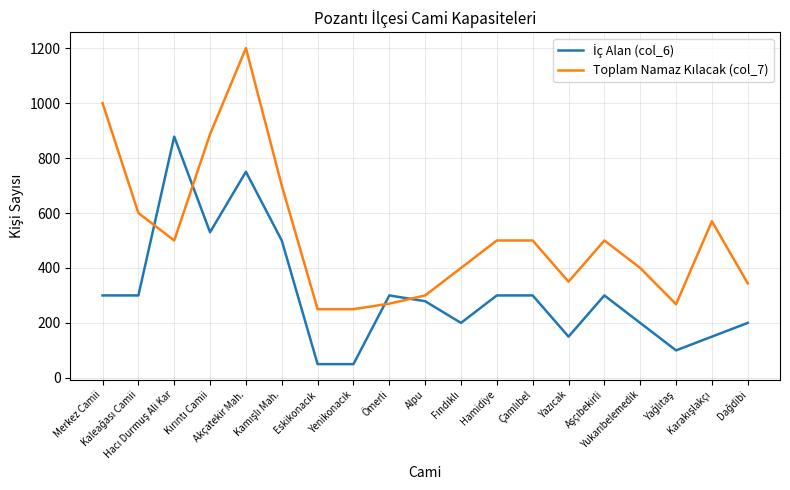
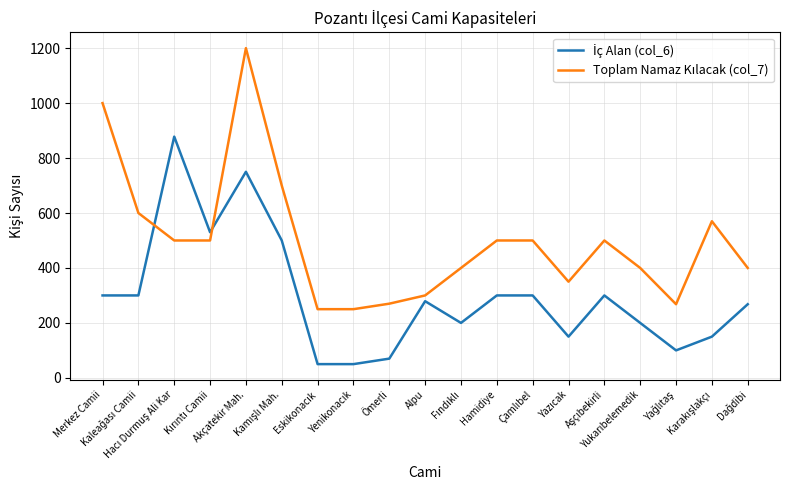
Toplam Namaz Kılacak (col_7), Kırıntı Camii: 890 -> 500
İç Alan (col_6), Ömerli: 300 -> 70
İç Alan (col_6), Dağdibi: 200 -> 270
Toplam Namaz Kılacak (col_7), Dağdibi: 340 -> 400
